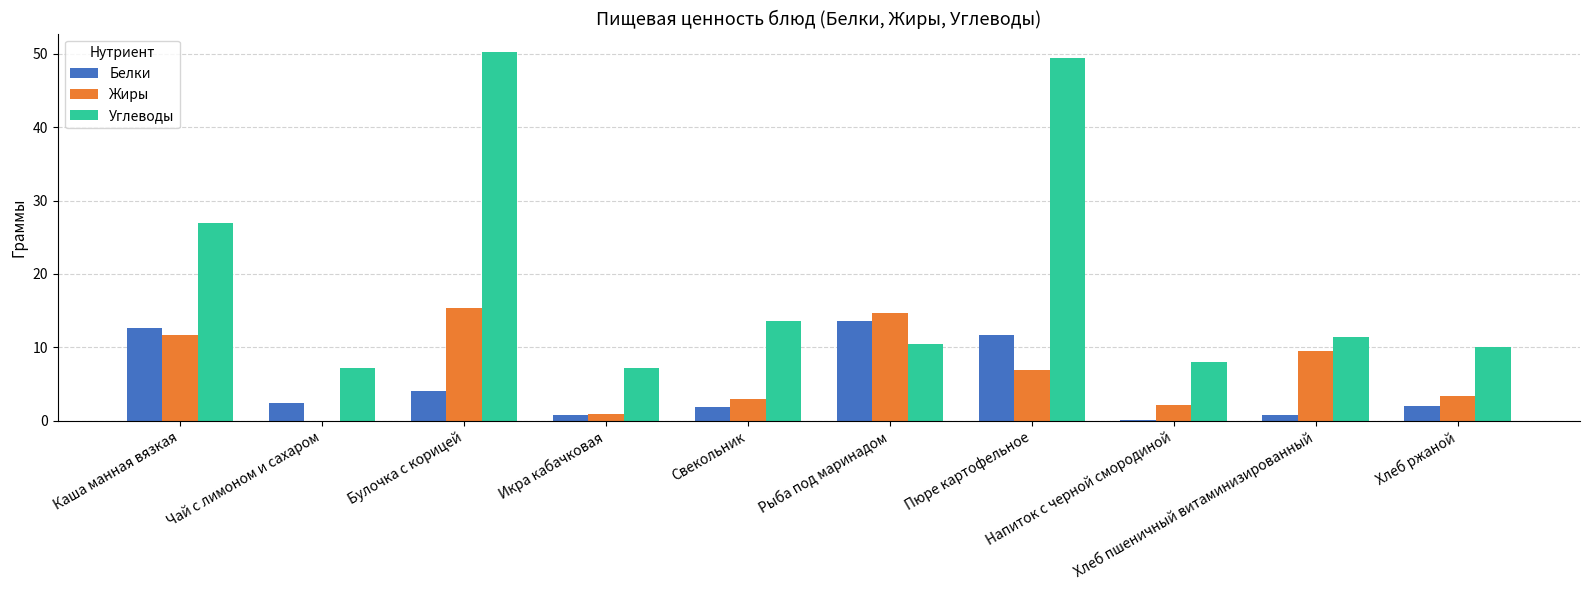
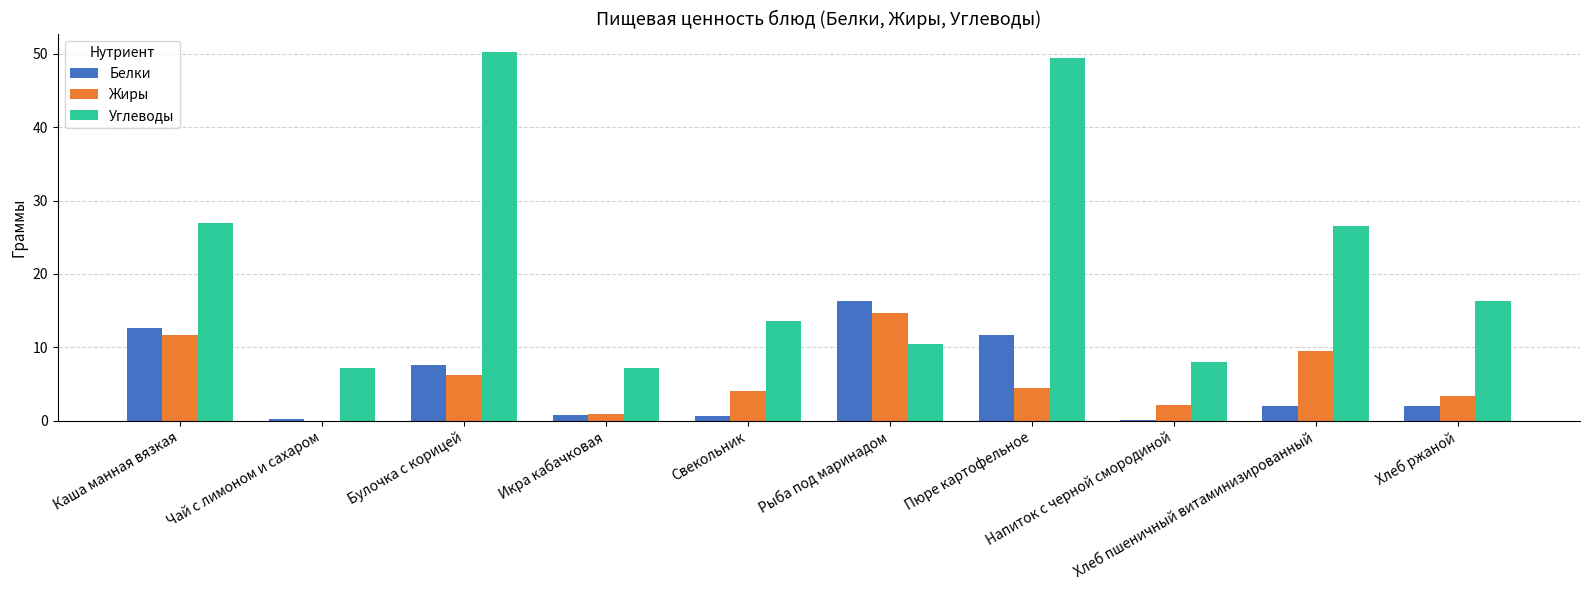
Белки, Чай с лимоном и сахаром: 2 -> 0
Белки, Булочка с корицей: 4 -> 8
Жиры, Булочка с корицей: 15 -> 6
Белки, Свекольник: 2 -> 1
Жиры, Свекольник: 3 -> 4
Белки, Рыба под маринадом: 14 -> 16
Жиры, Пюре картофельное: 7 -> 4
Белки, Хлеб пшеничный витаминизированный: 1 -> 2
Углеводы, Хлеб пшеничный витаминизированный: 11 -> 27
Углеводы, Хлеб ржаной: 10 -> 16
